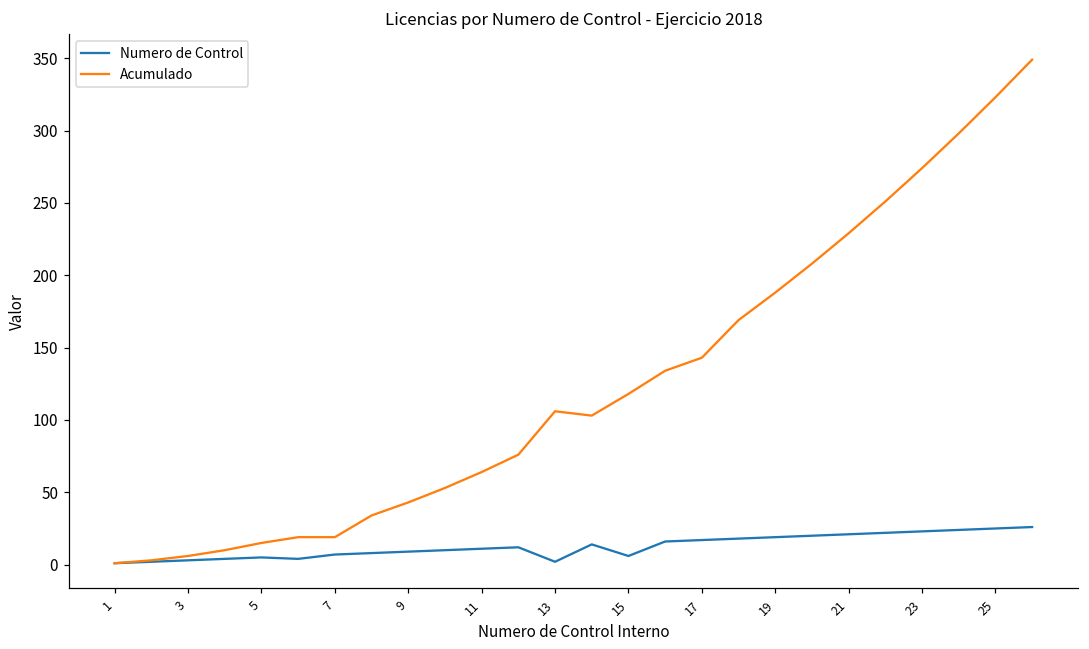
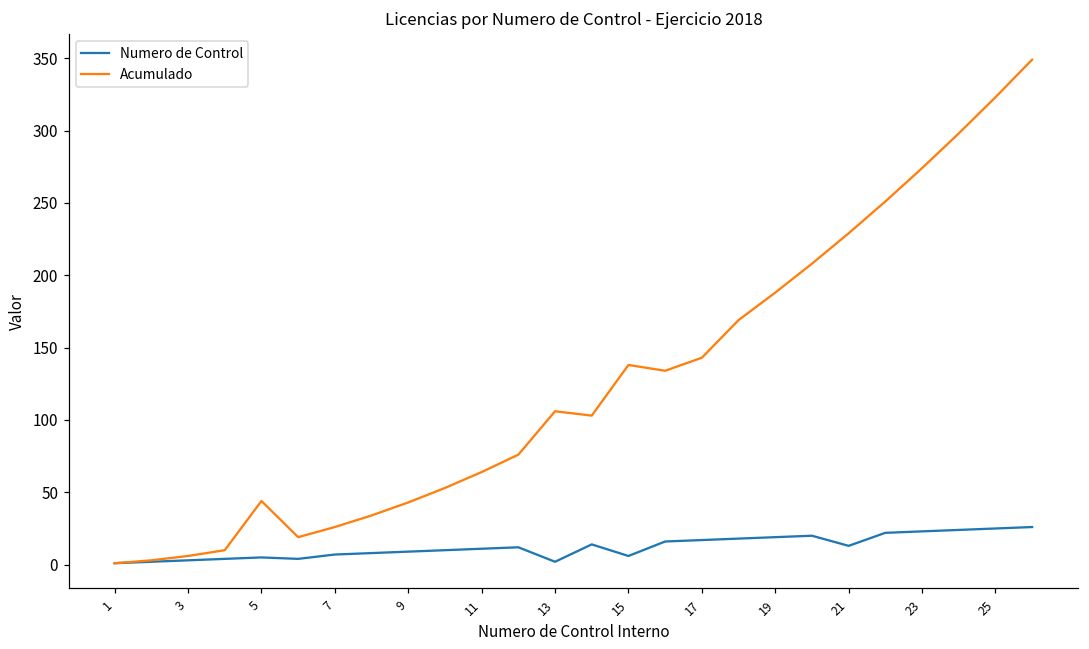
Acumulado, 5: 15 -> 44
Acumulado, 7: 19 -> 26
Acumulado, 15: 118 -> 138
Numero de Control, 21: 21 -> 13
